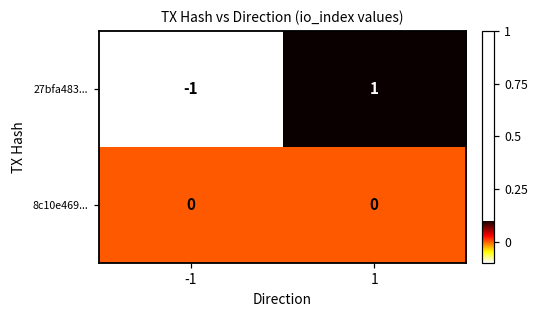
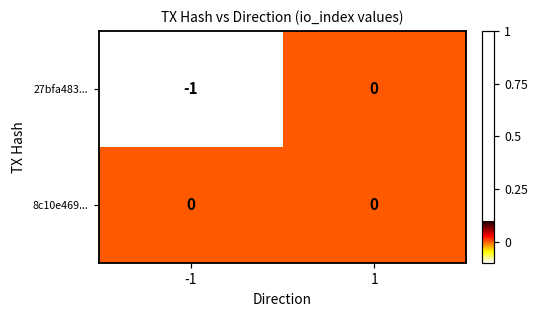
27bfa483..., 1: 1 -> 0
